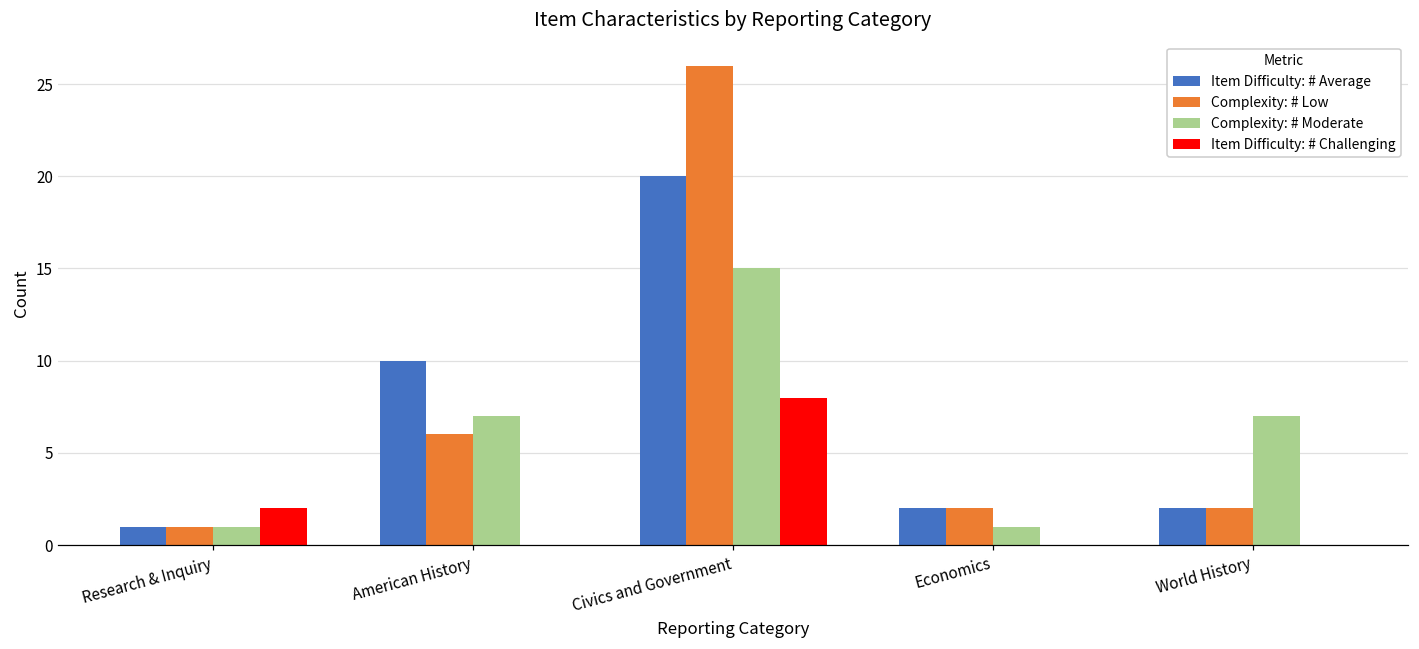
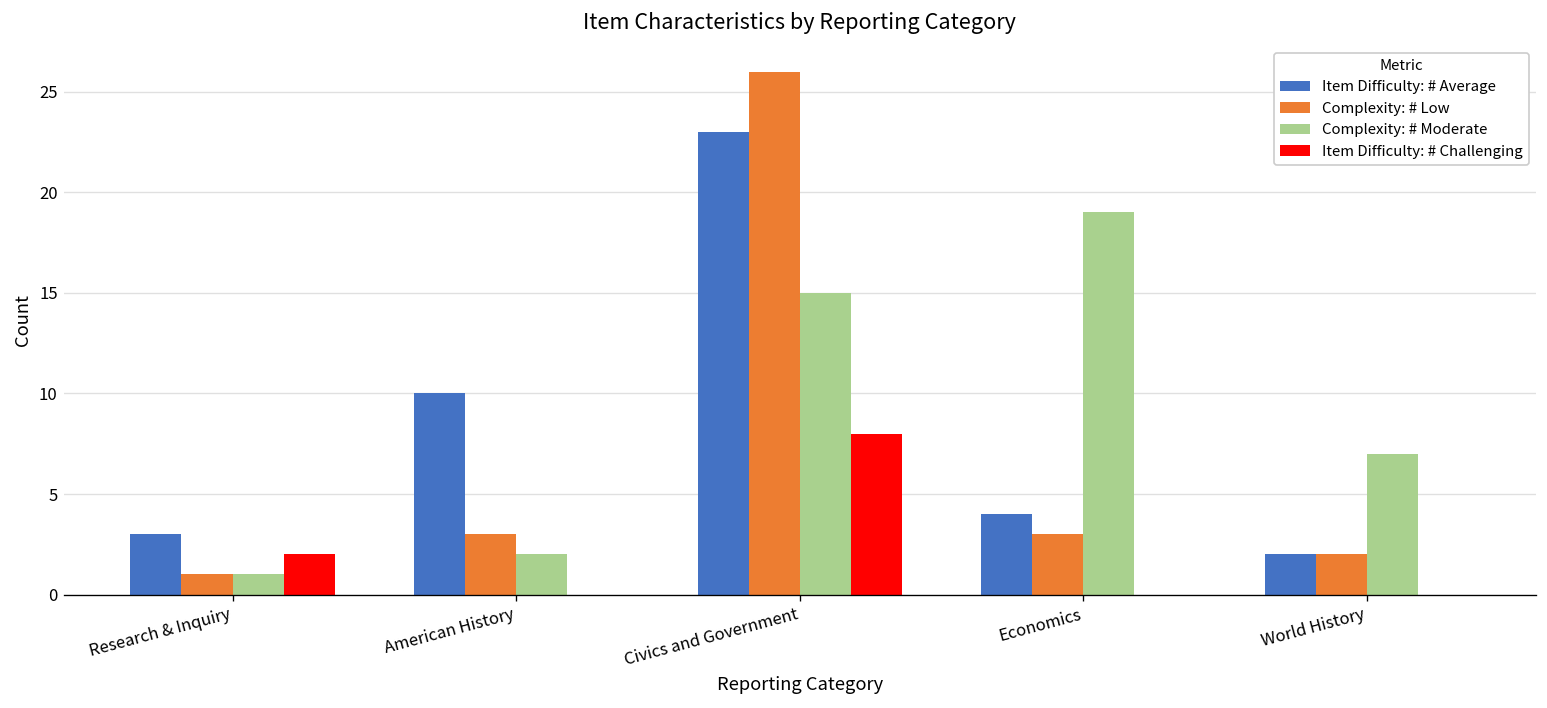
Item Difficulty: # Average, Research & Inquiry: 1 -> 3
Complexity: # Low, American History: 6 -> 3
Complexity: # Moderate, American History: 7 -> 2
Item Difficulty: # Average, Civics and Government: 20 -> 23
Item Difficulty: # Average, Economics: 2 -> 4
Complexity: # Low, Economics: 2 -> 3
Complexity: # Moderate, Economics: 1 -> 19
